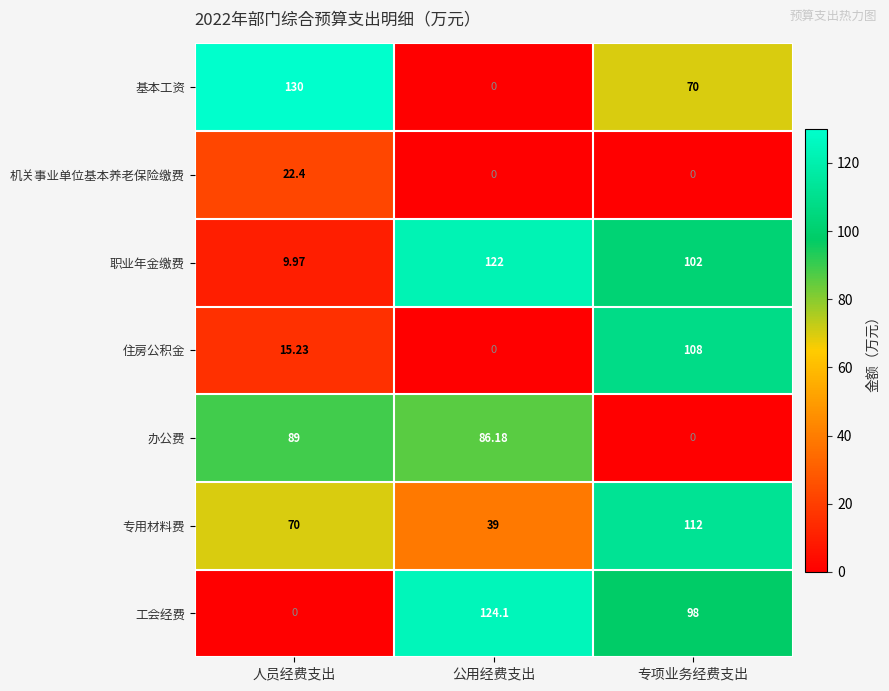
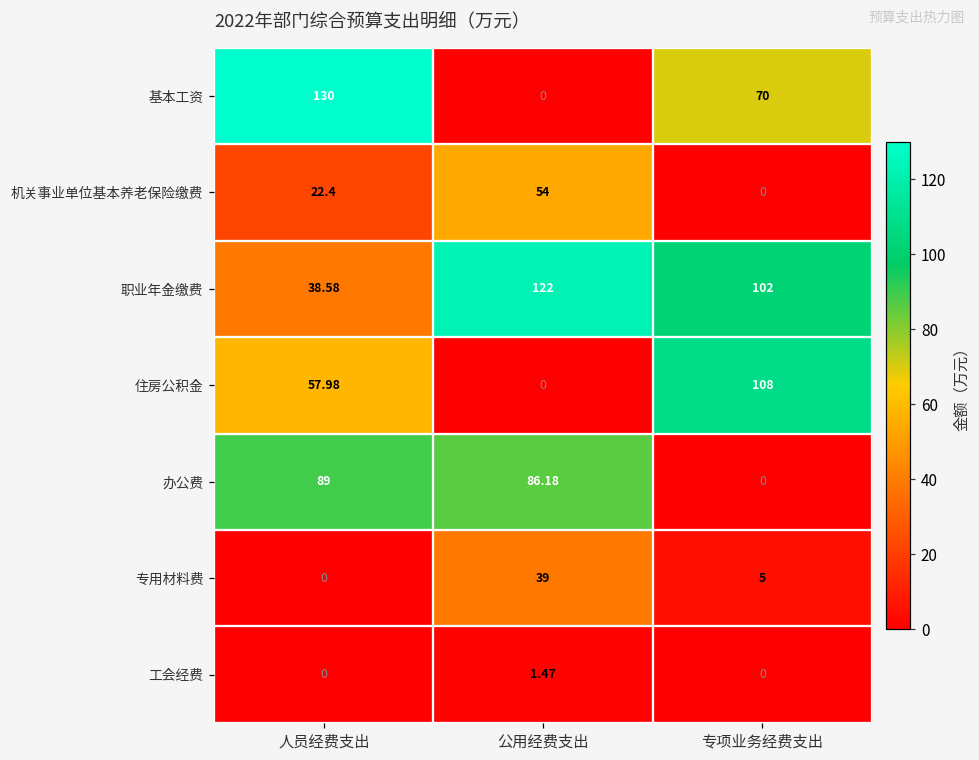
机关事业单位基本养老保险缴费, 公用经费支出: 0 -> 54
职业年金缴费, 人员经费支出: 9.97 -> 38.58
住房公积金, 人员经费支出: 15.23 -> 57.98
专用材料费, 人员经费支出: 70 -> 0
专用材料费, 专项业务经费支出: 112 -> 5
工会经费, 公用经费支出: 124.1 -> 1.47
工会经费, 专项业务经费支出: 98 -> 0
